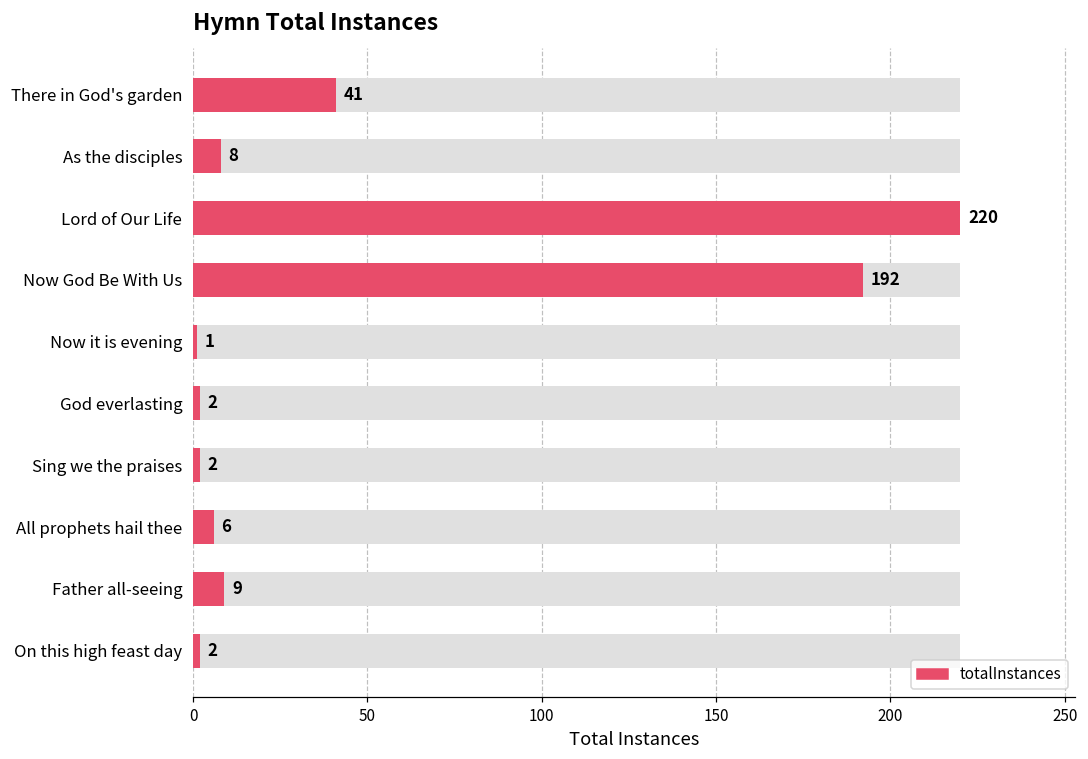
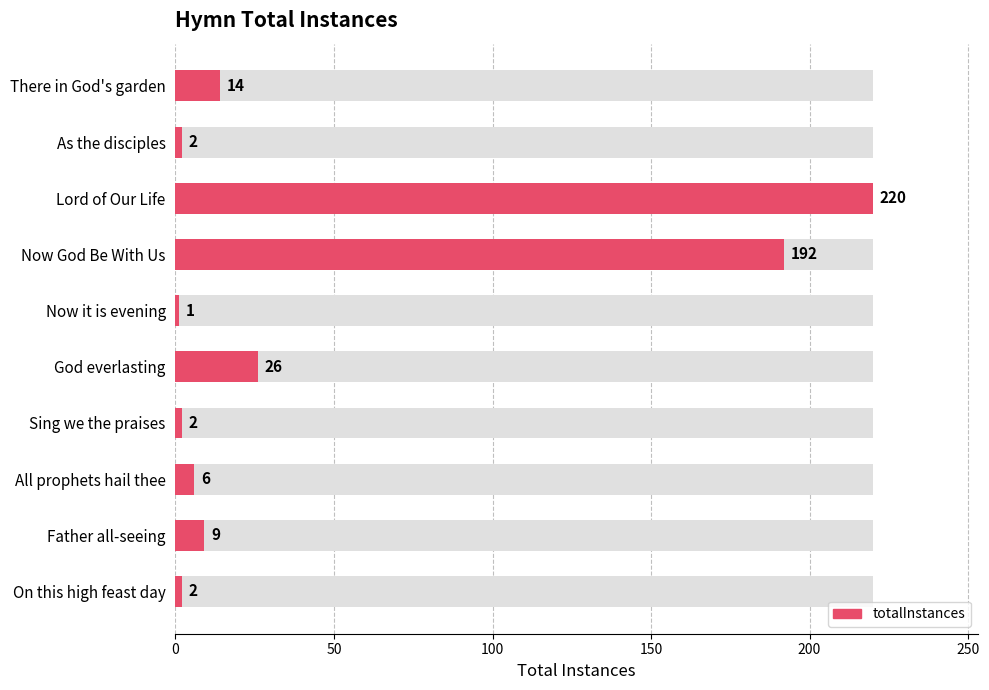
totalInstances, There in God's garden: 41 -> 14
totalInstances, As the disciples: 8 -> 2
totalInstances, God everlasting: 2 -> 26
